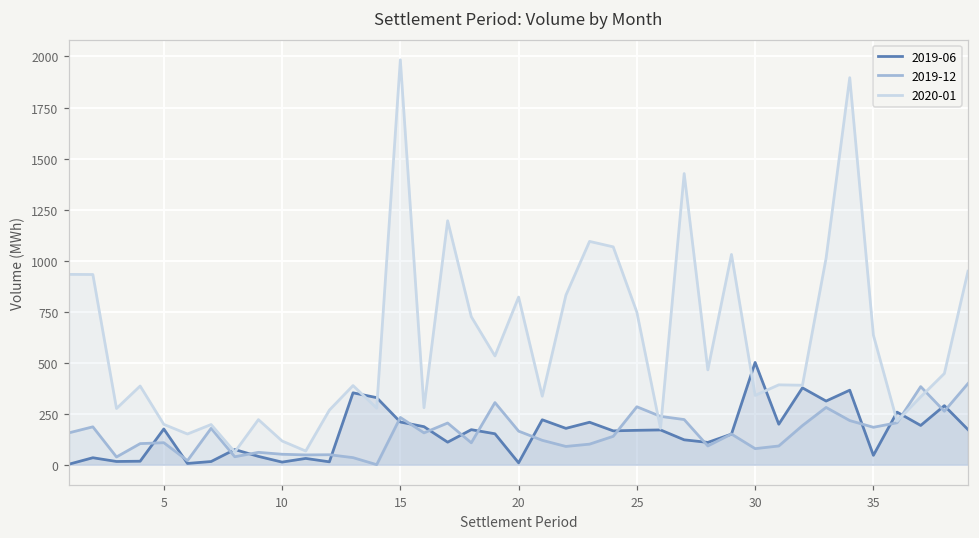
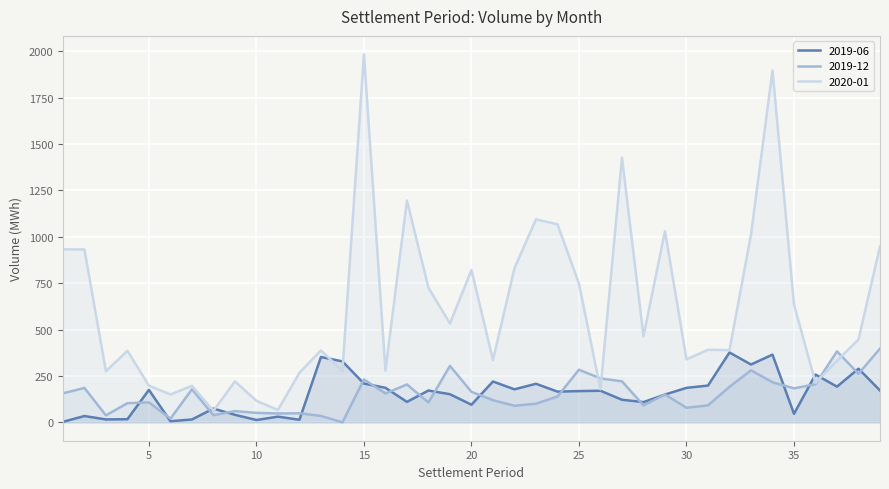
2019-06, 20: 10 -> 100
2019-06, 30: 500 -> 190
